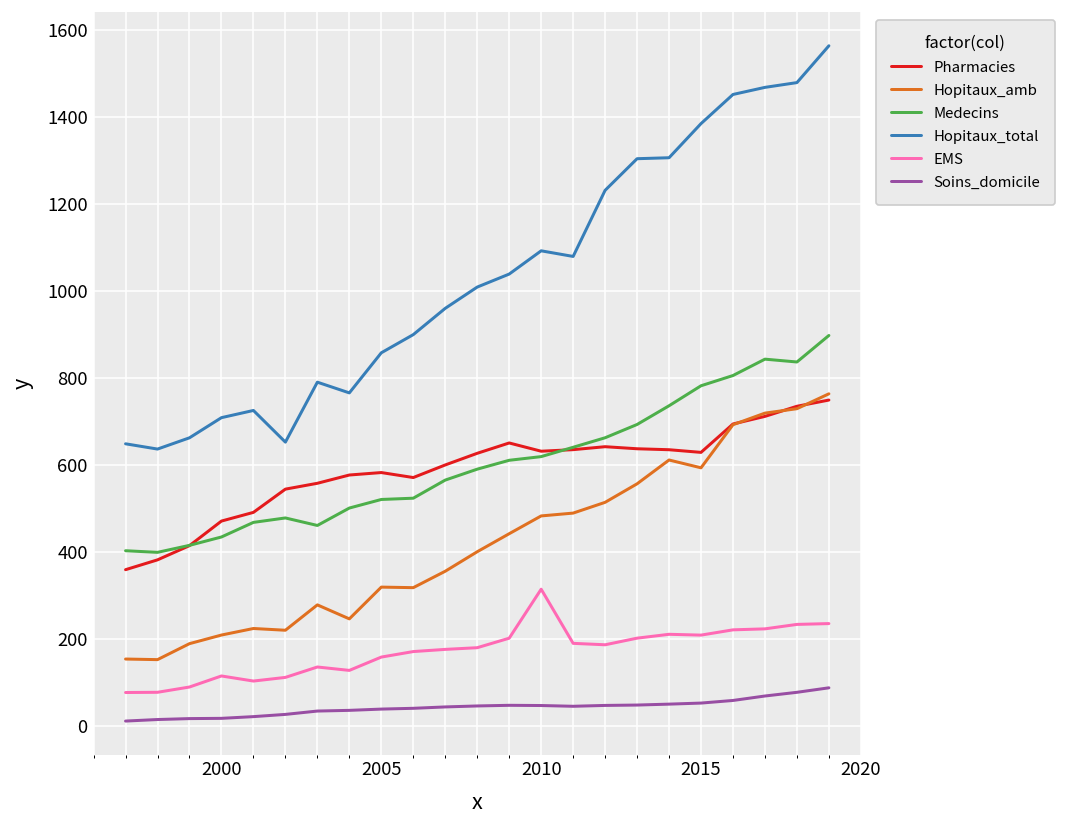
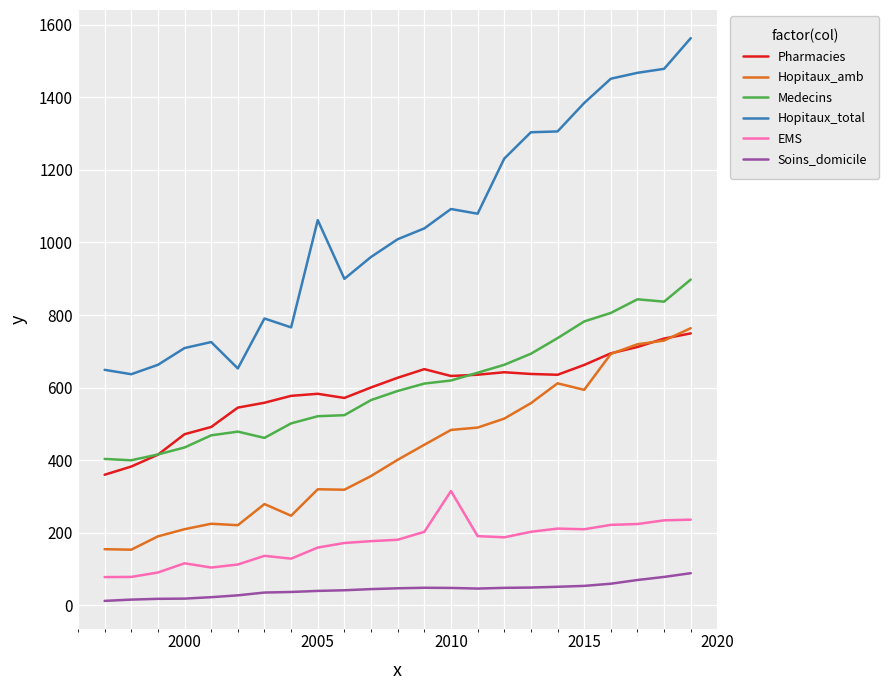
Hopitaux_total, 2005: 860 -> 1060
Pharmacies, 2015: 630 -> 660
